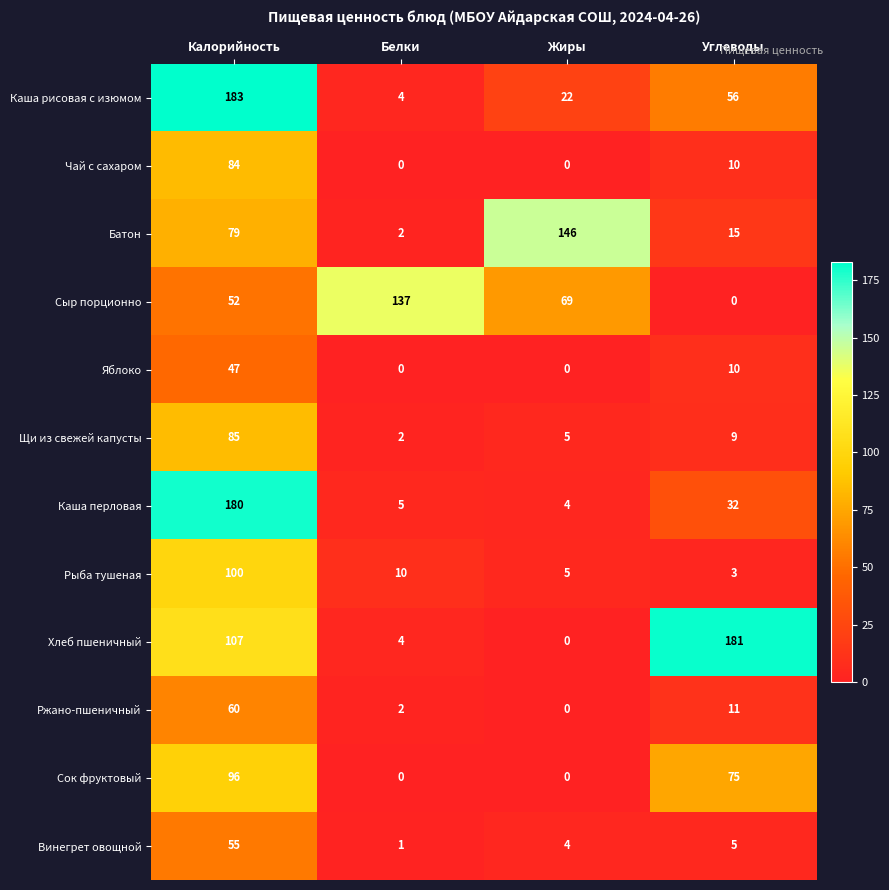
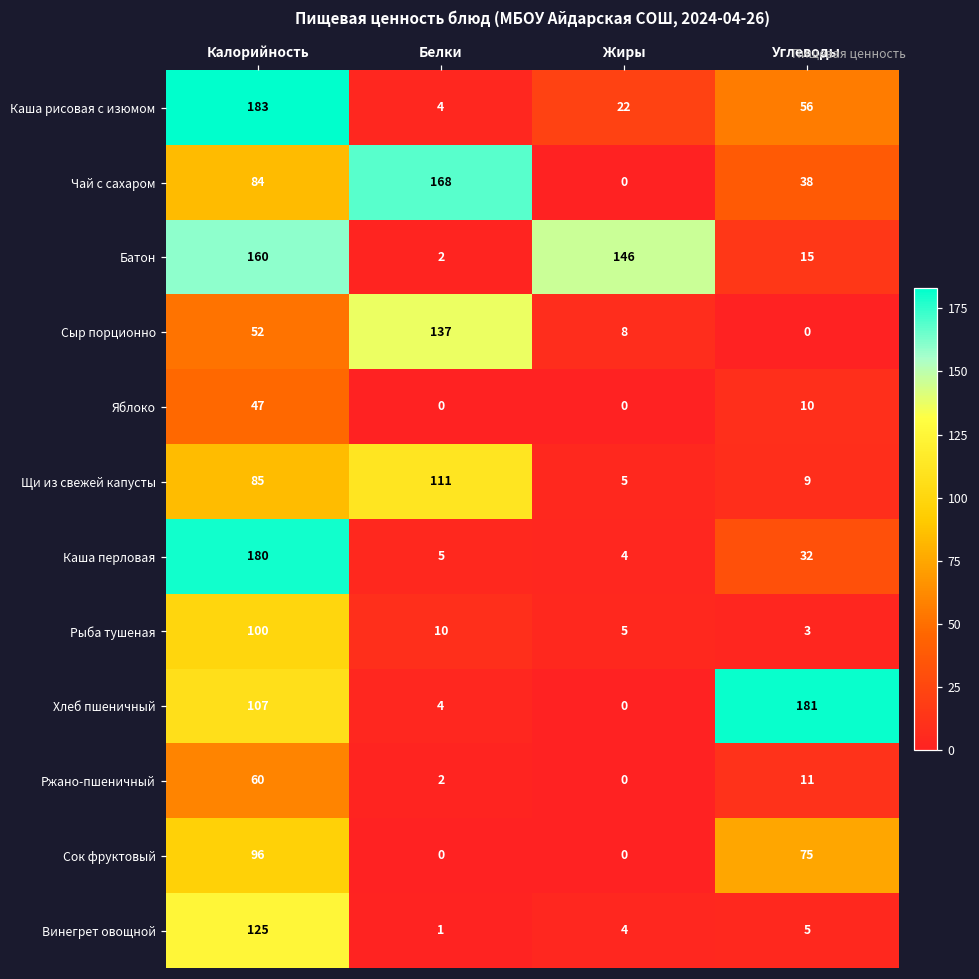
Чай с сахаром, Белки: 0 -> 168
Чай с сахаром, Углеводы: 10 -> 38
Батон, Калорийность: 79 -> 160
Сыр порционно, Жиры: 69 -> 8
Щи из свежей капусты, Белки: 2 -> 111
Винегрет овощной, Калорийность: 55 -> 125
